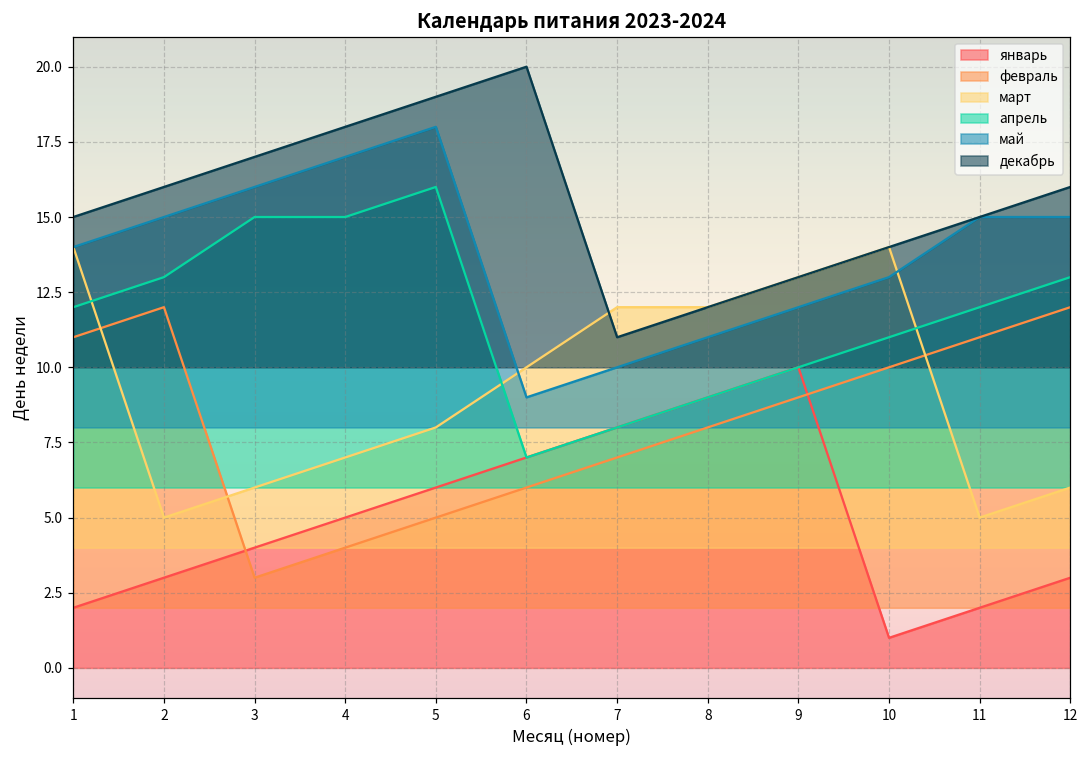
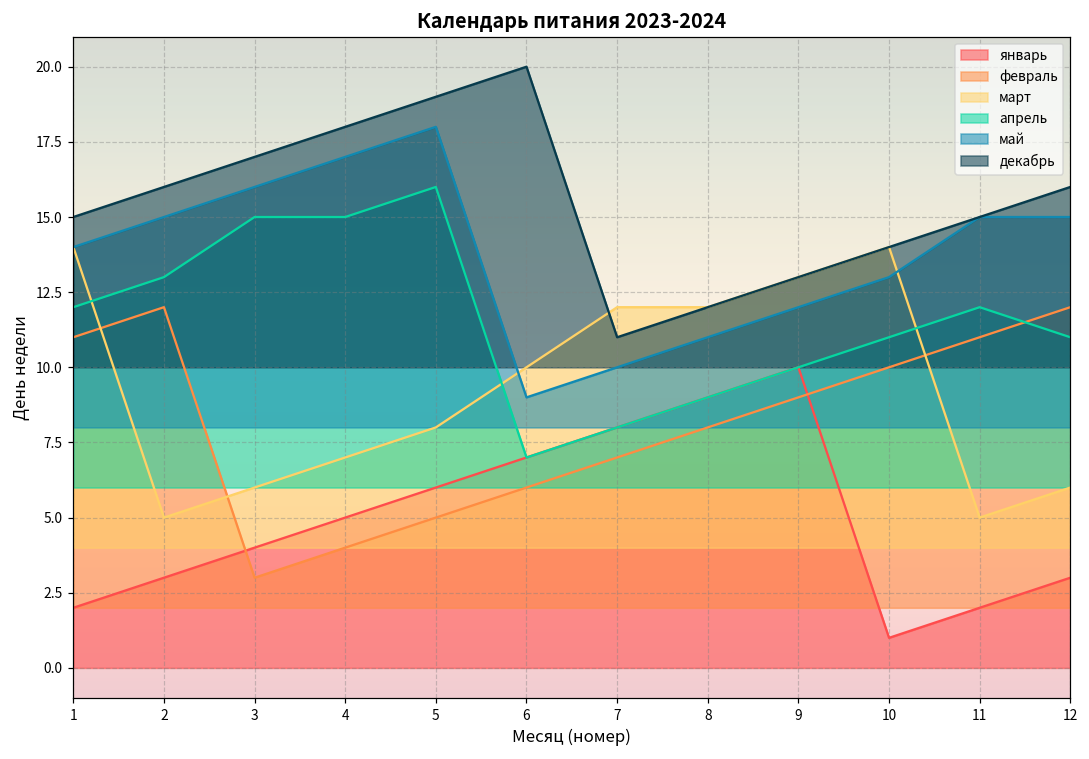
апрель, 12: 13.0 -> 11.0
